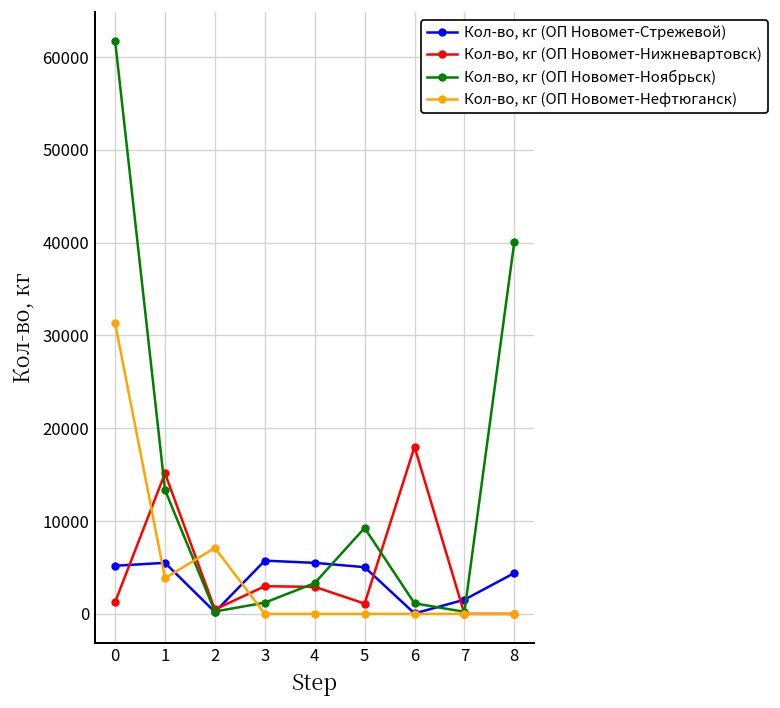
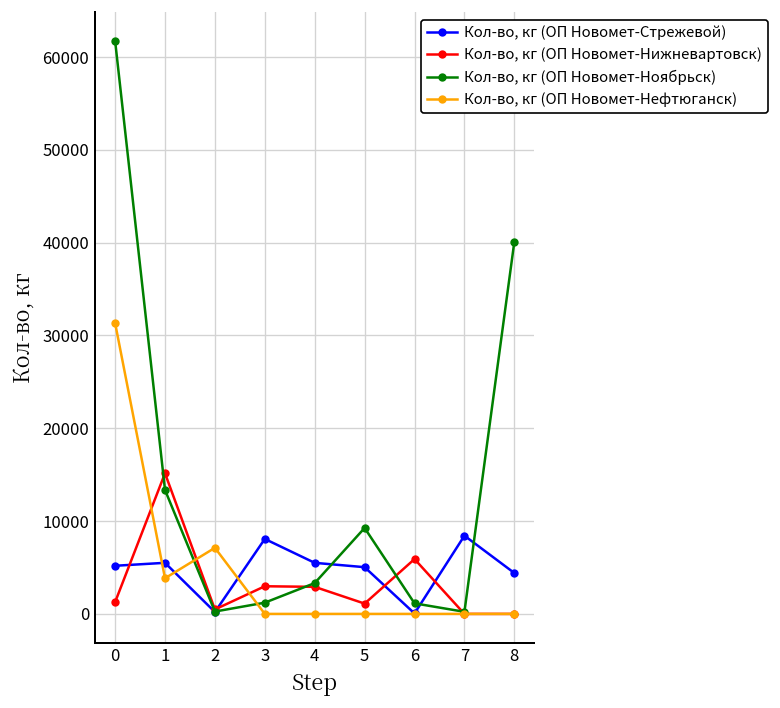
Кол-во, кг (ОП Новомет-Стрежевой), 3: 6000 -> 8000
Кол-во, кг (ОП Новомет-Нижневартовск), 6: 18000 -> 6000
Кол-во, кг (ОП Новомет-Стрежевой), 7: 2000 -> 8000
